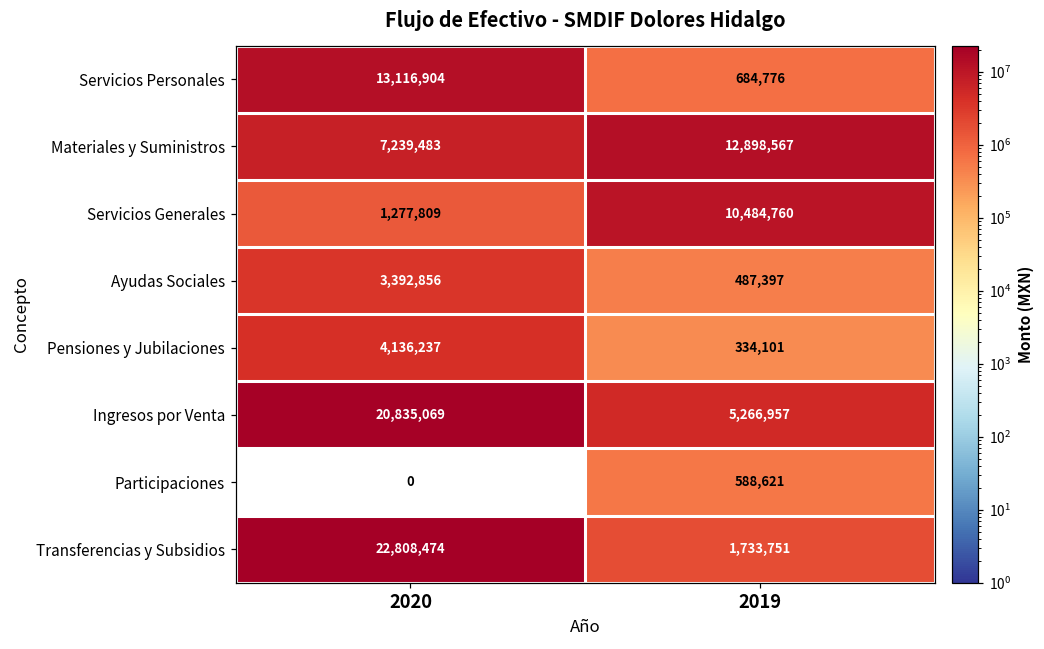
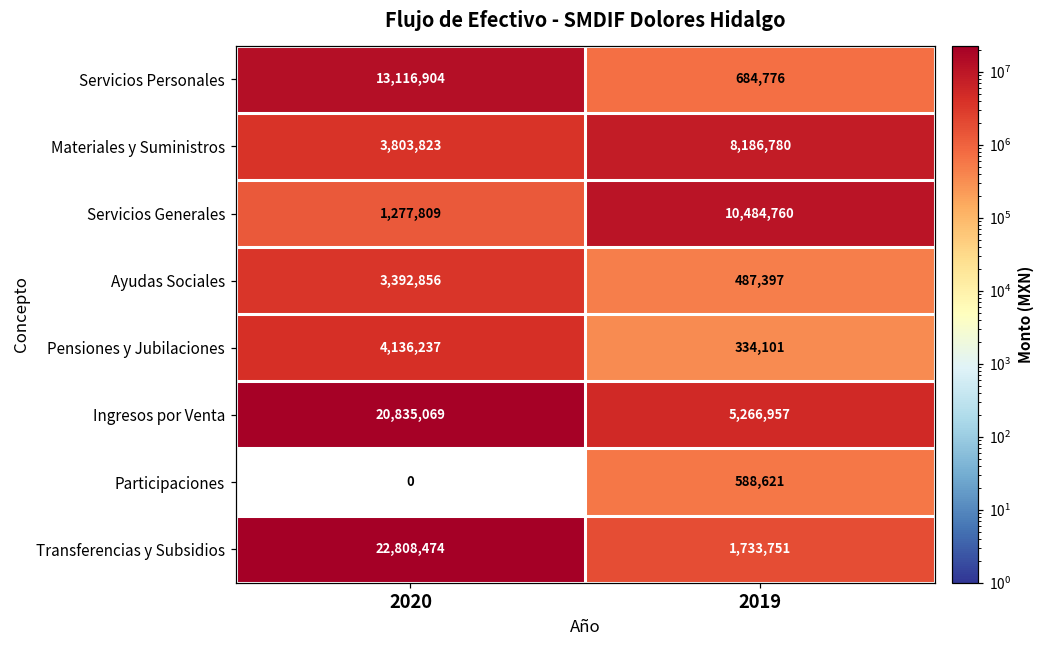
Materiales y Suministros, 2020: 7,239,483 -> 3,803,823
Materiales y Suministros, 2019: 12,898,567 -> 8,186,780
